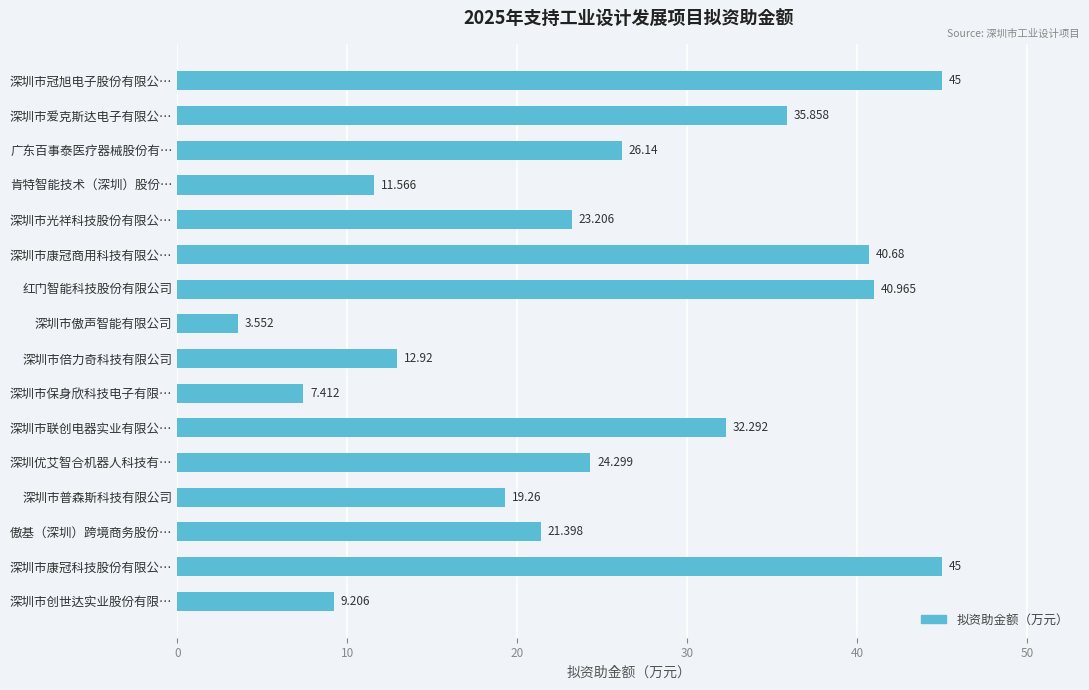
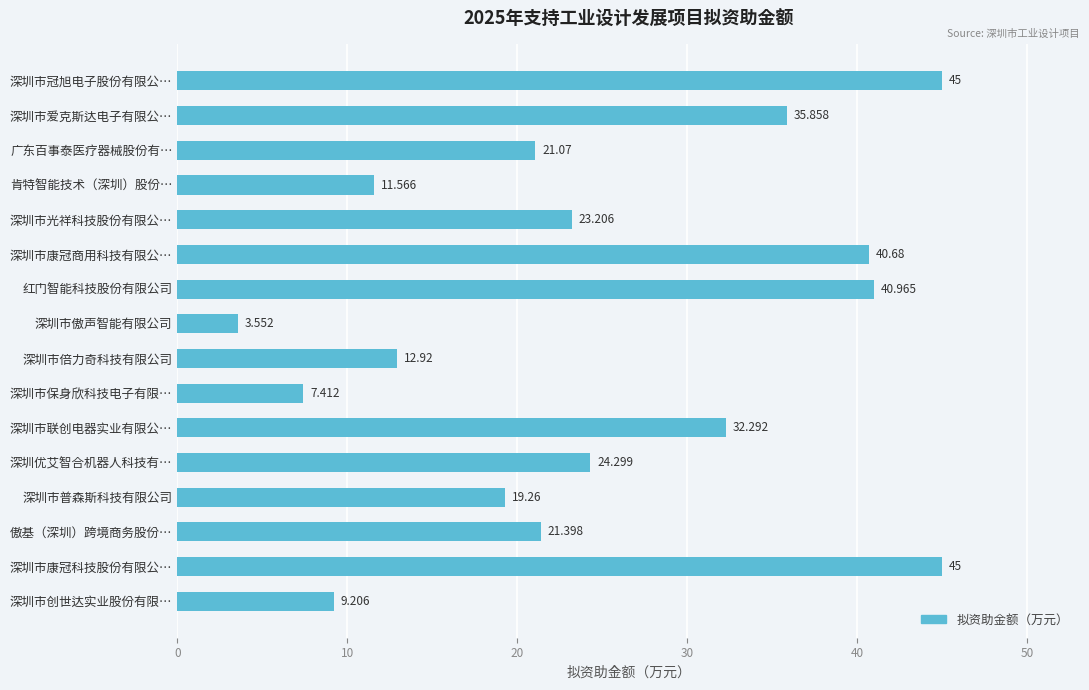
广东百事泰医疗器械股份有…: 26.14 -> 21.07
